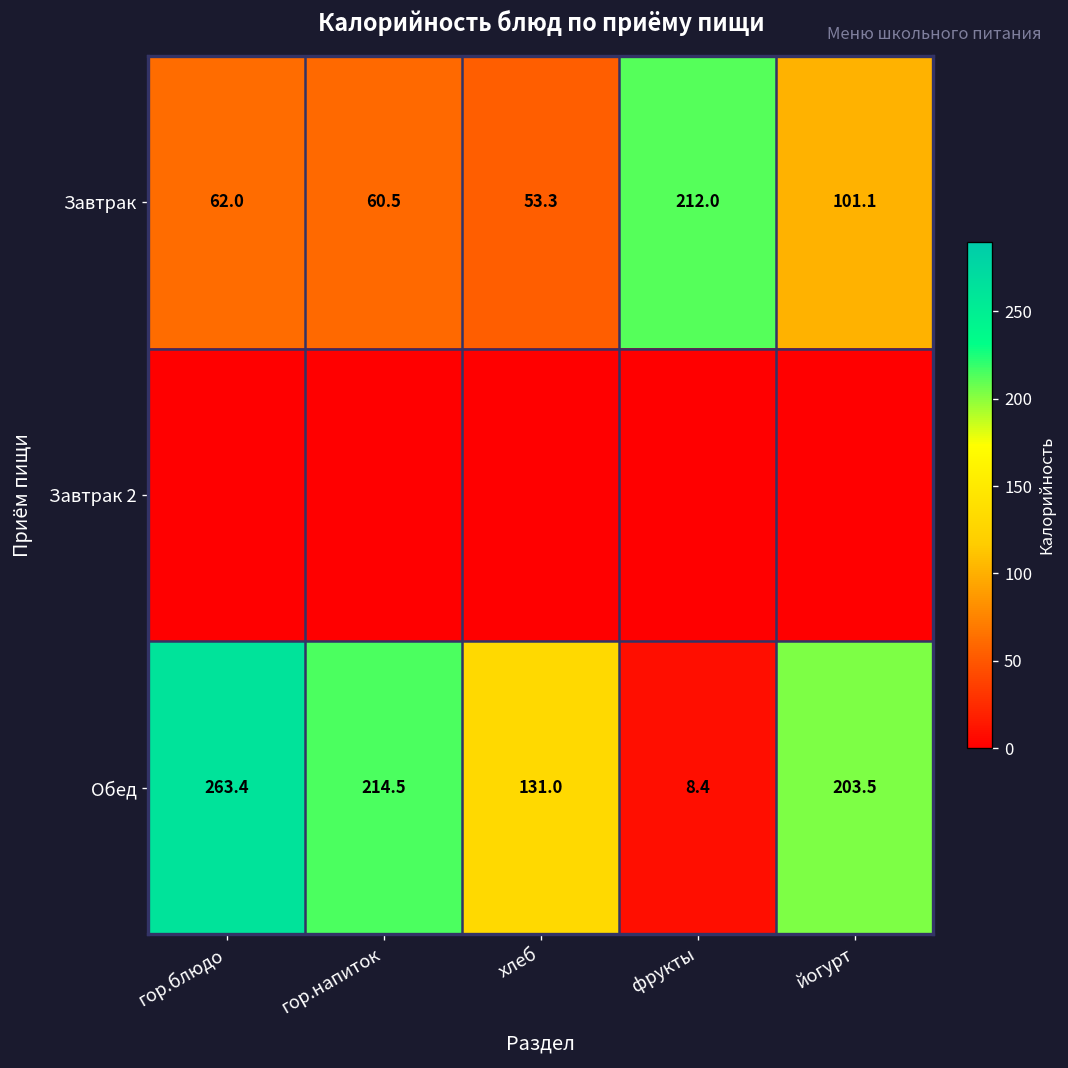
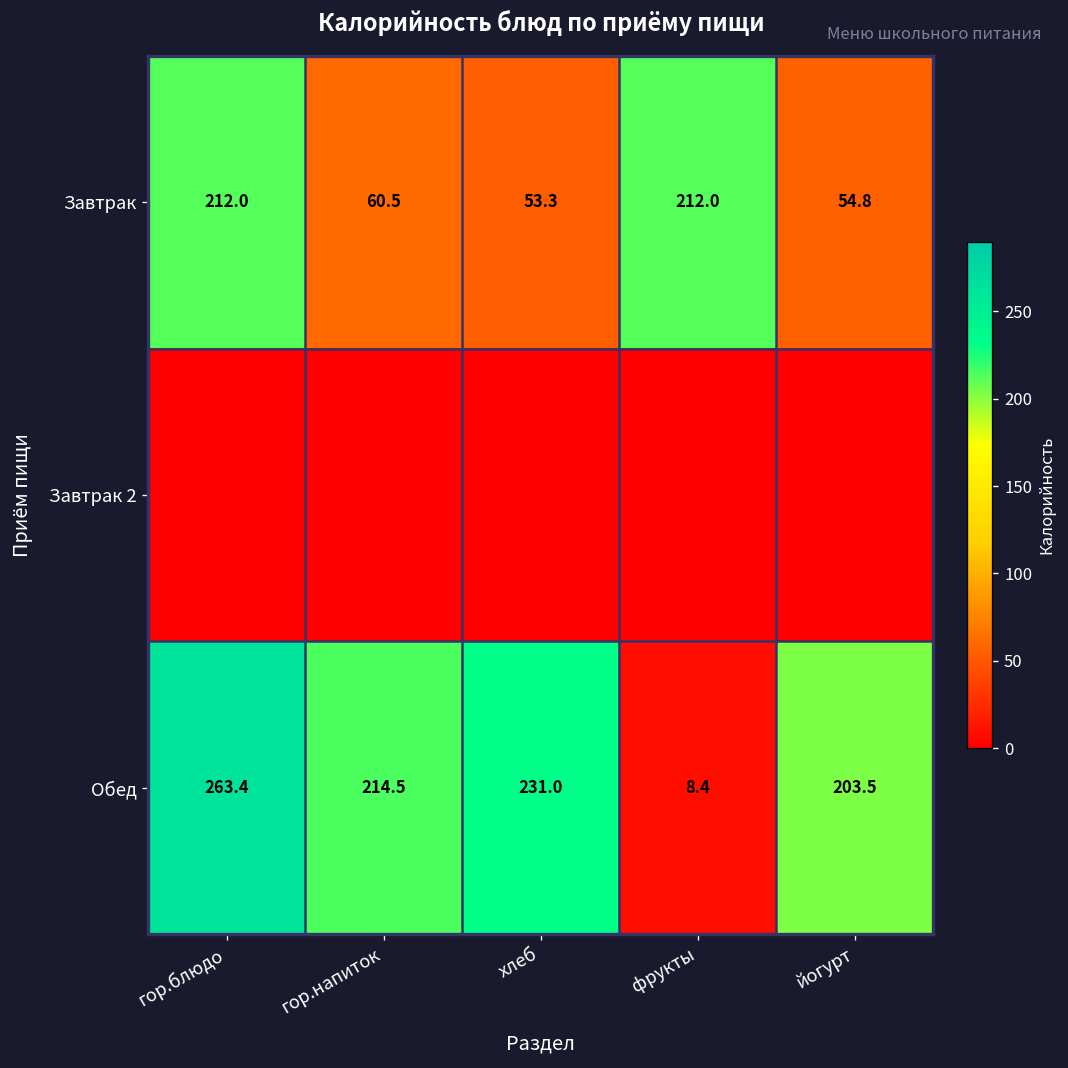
Завтрак, гор.блюдо: 62.0 -> 212.0
Завтрак, йогурт: 101.1 -> 54.8
Обед, хлеб: 131.0 -> 231.0
